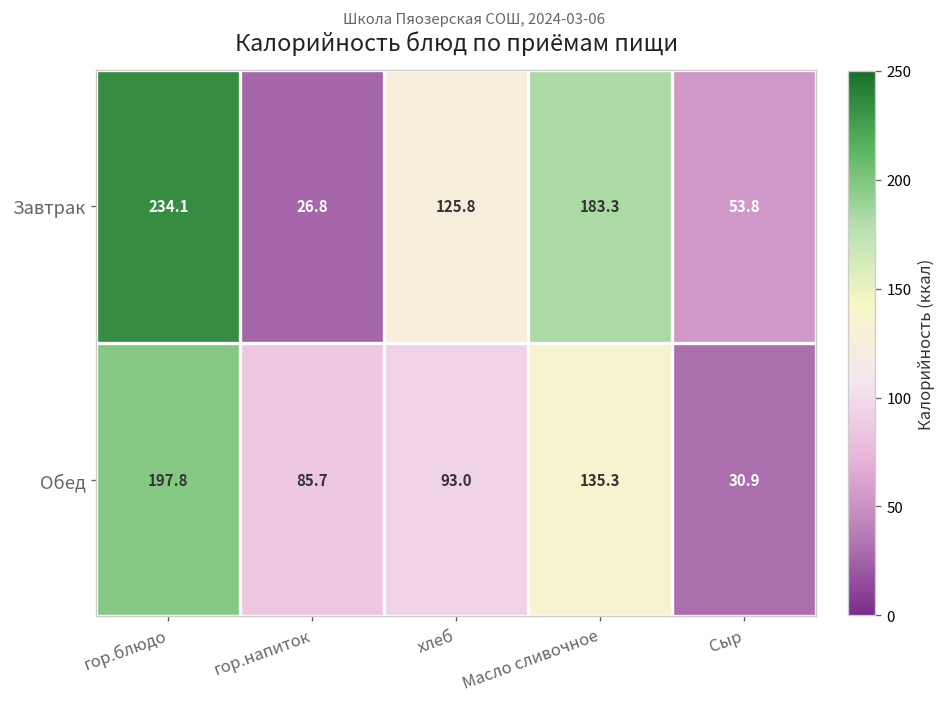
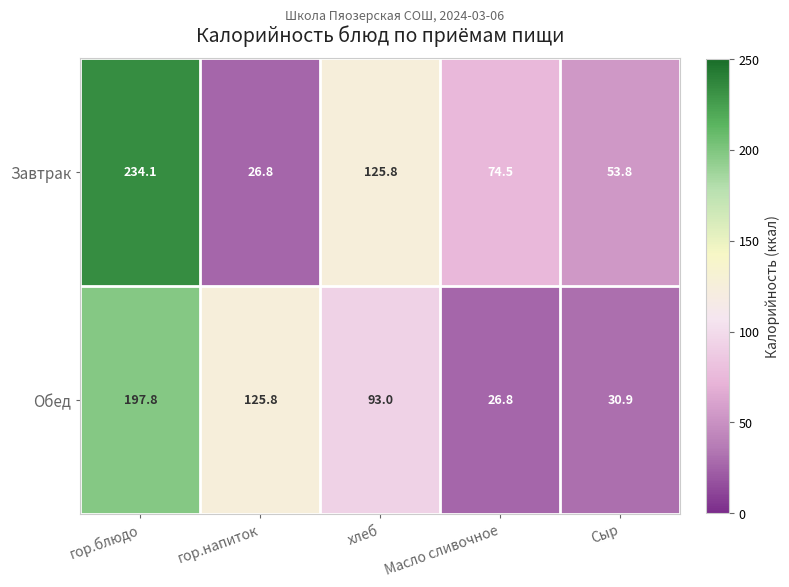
Завтрак, Масло сливочное: 183.3 -> 74.5
Обед, гор.напиток: 85.7 -> 125.8
Обед, Масло сливочное: 135.3 -> 26.8
